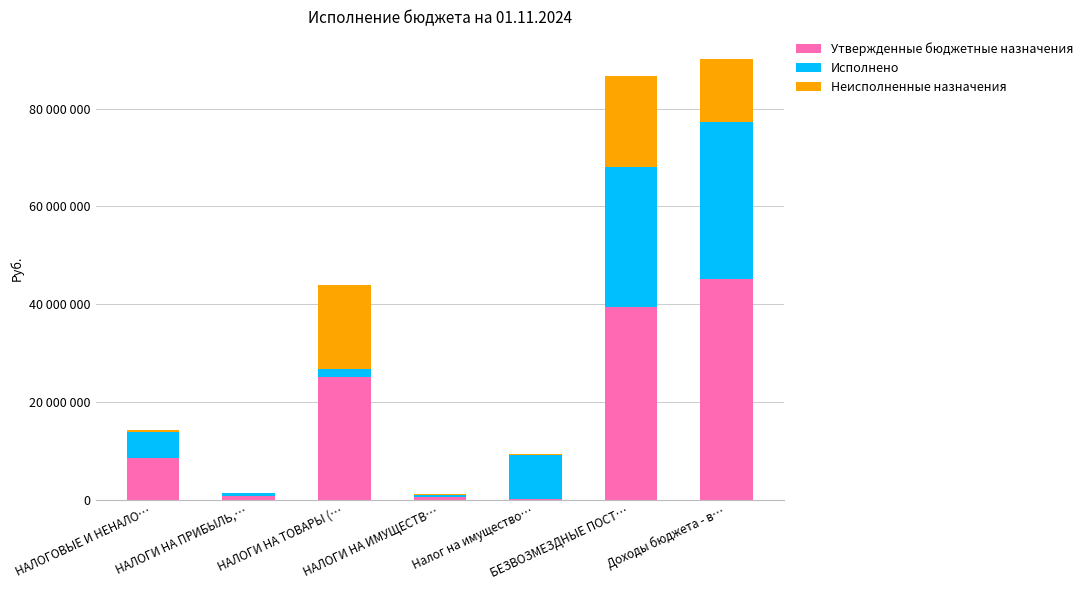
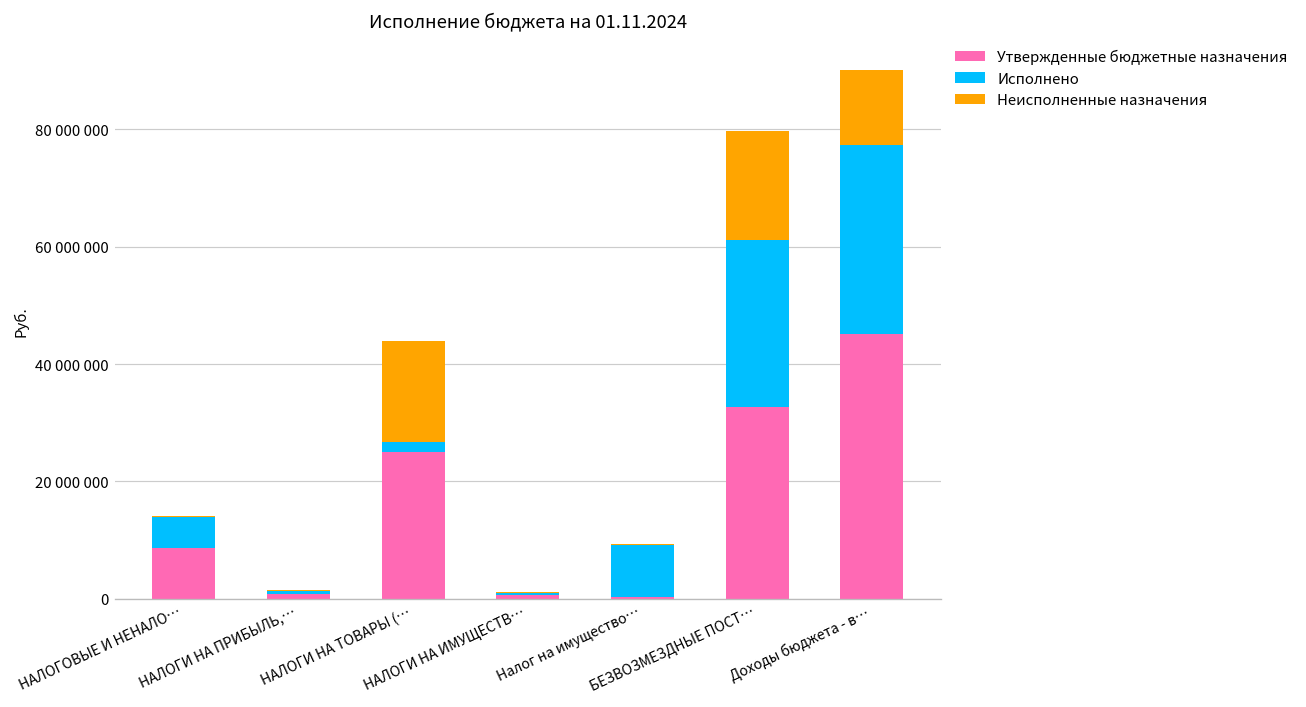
Утвержденные бюджетные назначения, БЕЗВОЗМЕЗДНЫЕ ПОСТ…: 40000000 -> 33000000
